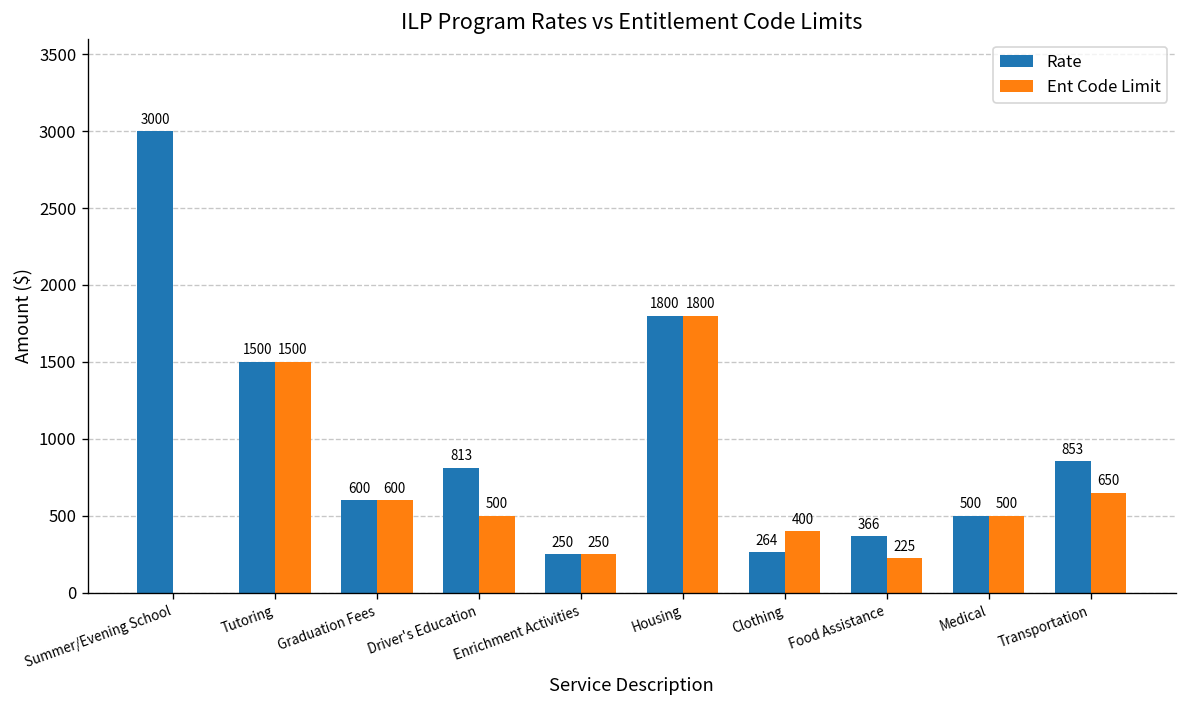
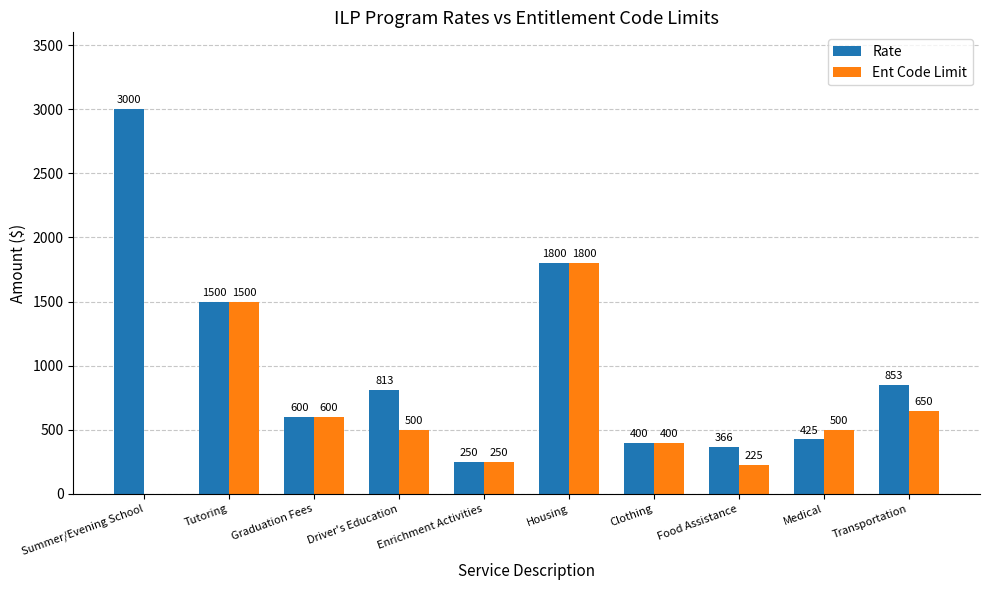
Rate, Clothing: 264 -> 400
Rate, Medical: 500 -> 425
